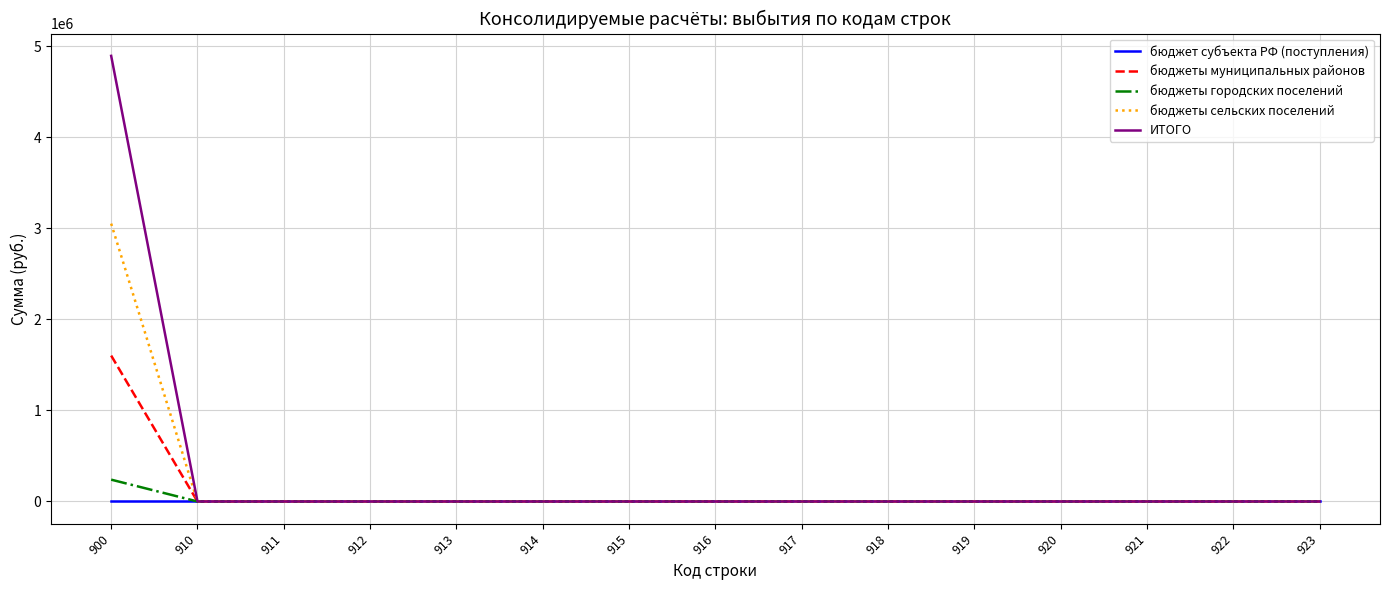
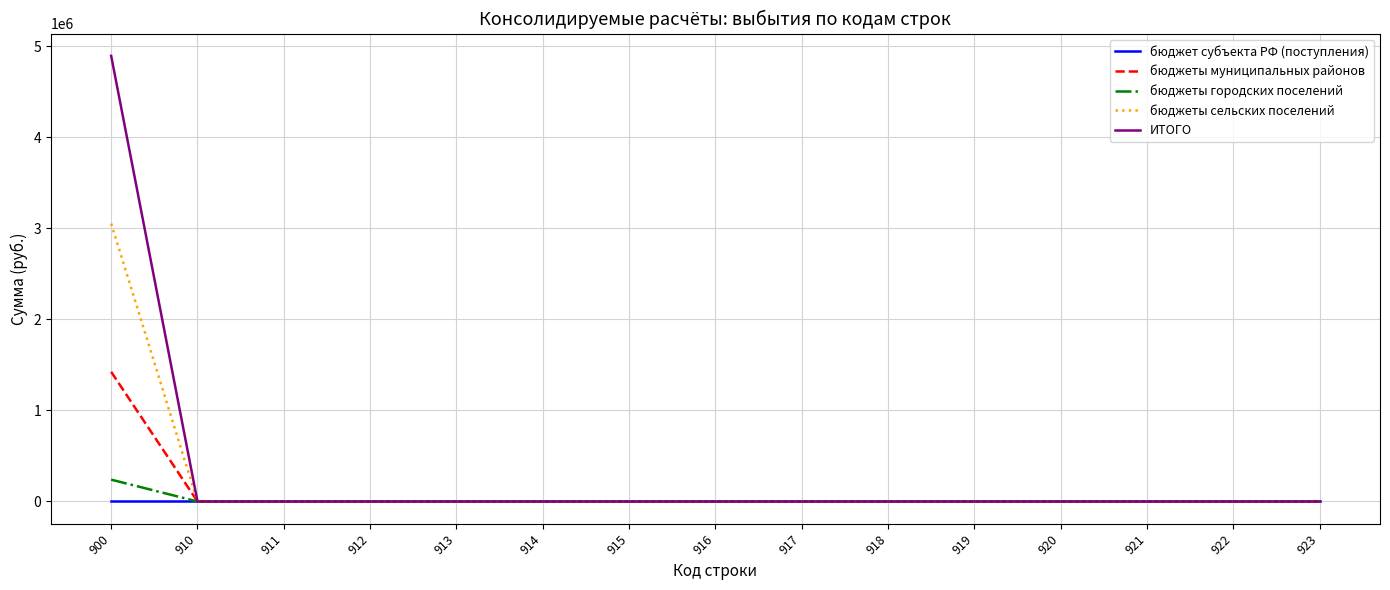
бюджеты муниципальных районов, 900: 1600000 -> 1400000
